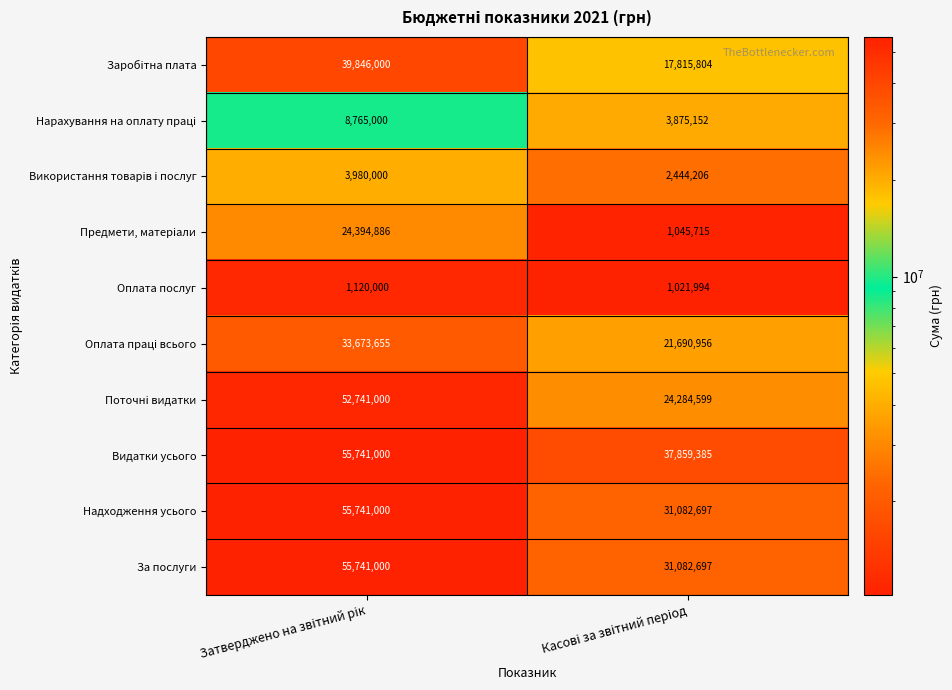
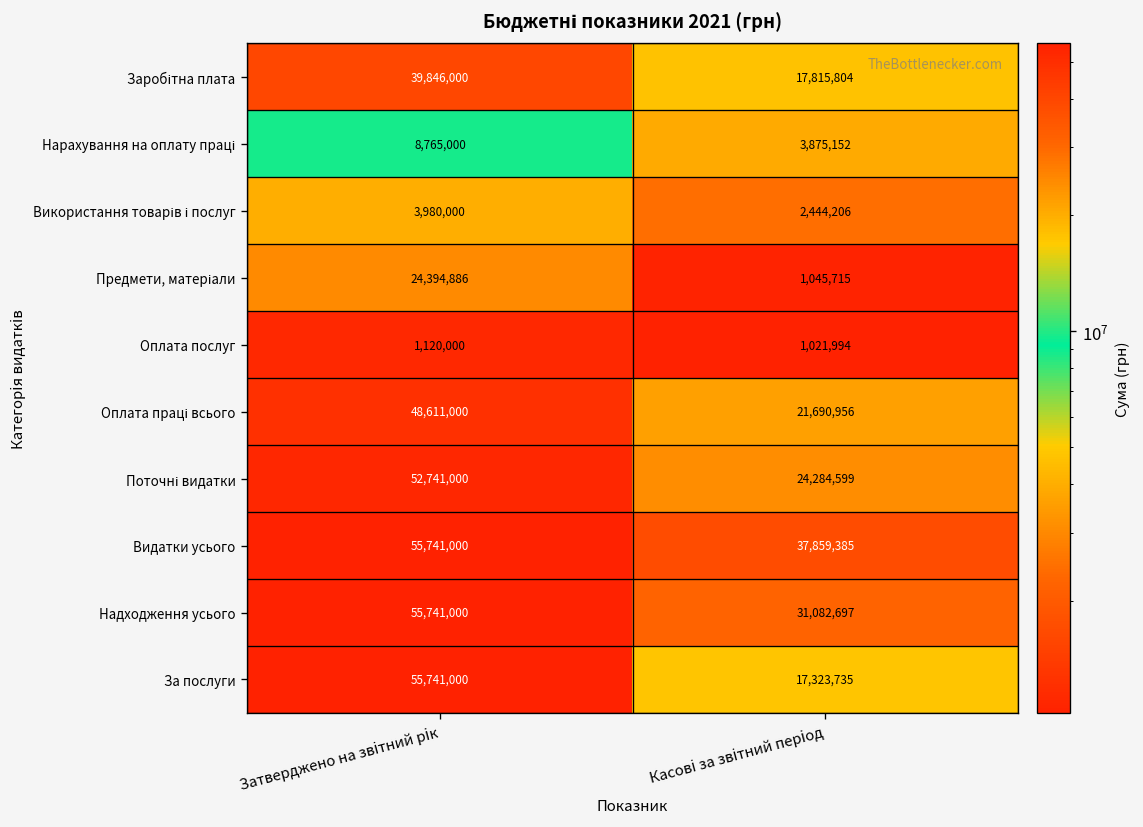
Оплата праці всього, Затверджено на звітний рік: 33,673,655 -> 48,611,000
За послуги, Касові за звітний період: 31,082,697 -> 17,323,735
